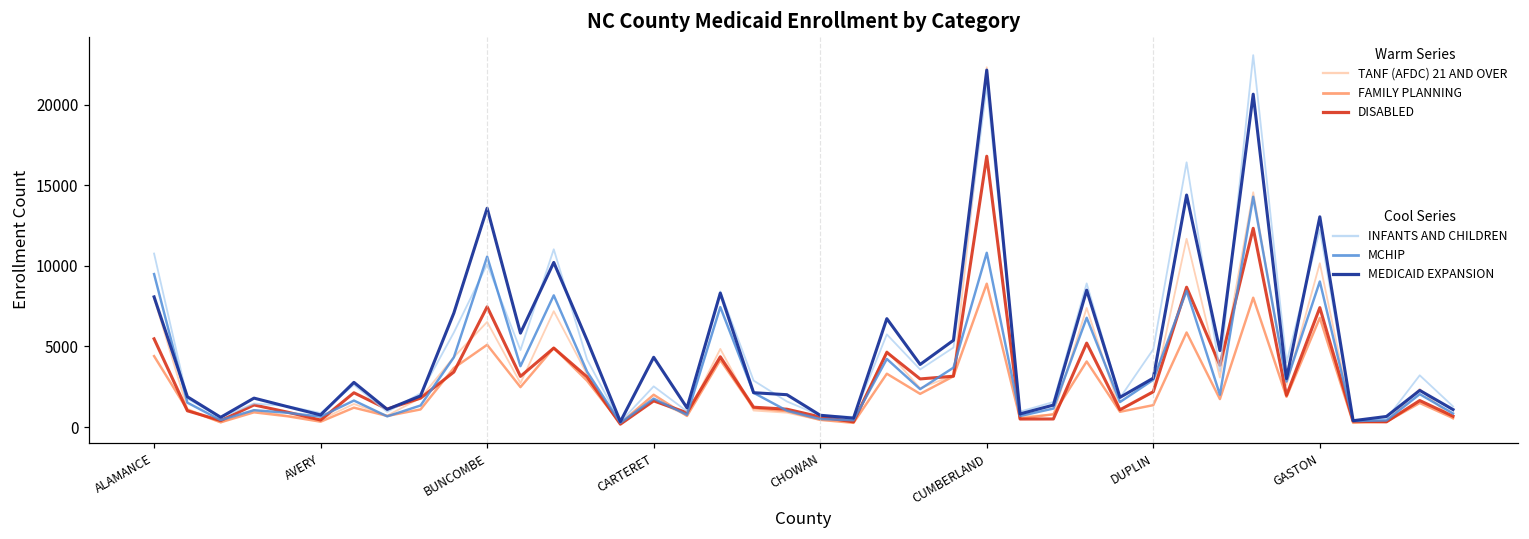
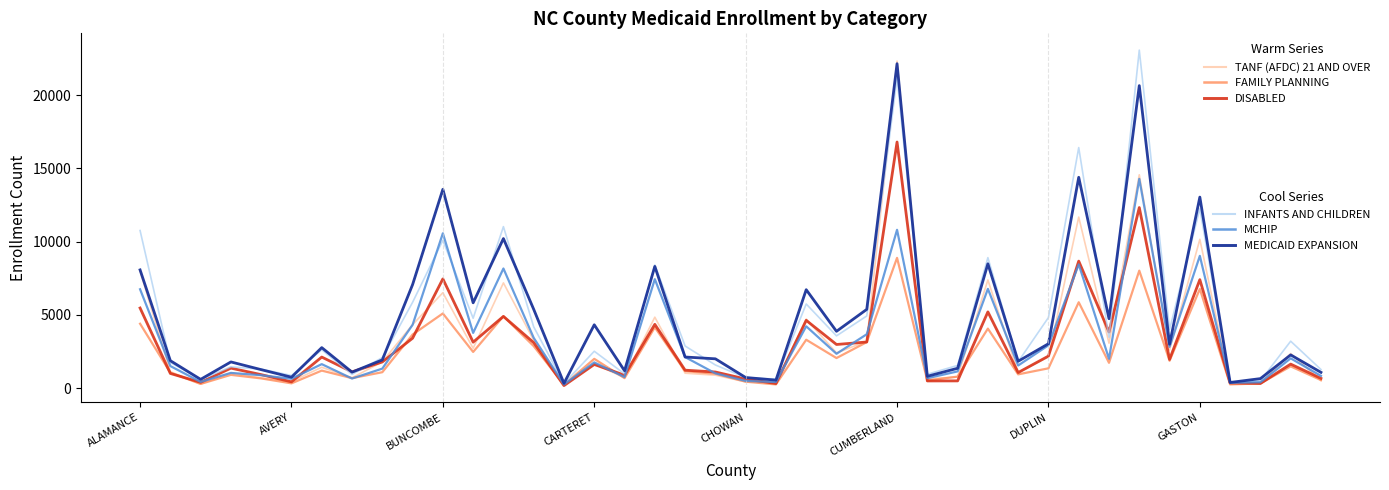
MCHIP, ALAMANCE: 9500 -> 6800
